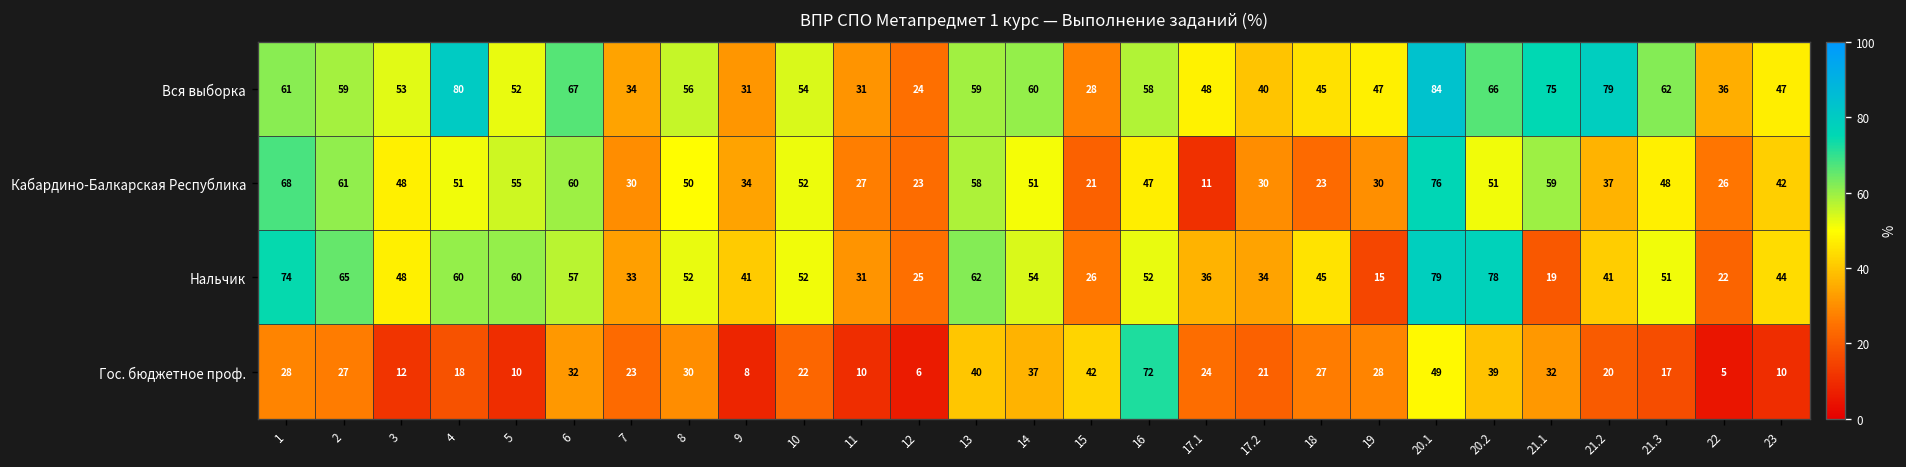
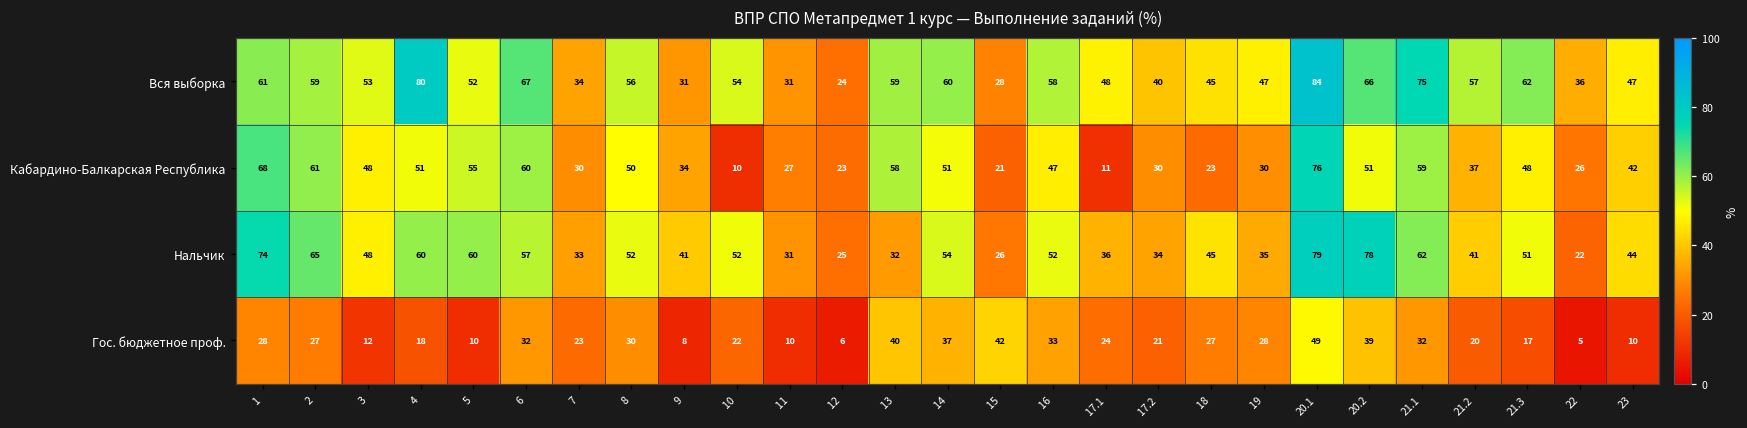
Вся выборка, 21.2: 79 -> 57
Кабардино-Балкарская Республика, 10: 52 -> 10
Нальчик, 13: 62 -> 32
Нальчик, 19: 15 -> 35
Нальчик, 21.1: 19 -> 62
Гос. бюджетное проф., 16: 72 -> 33
